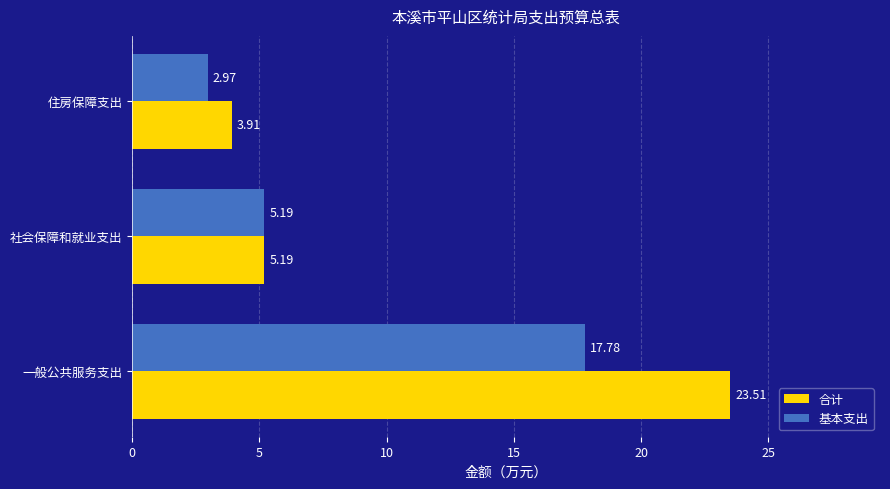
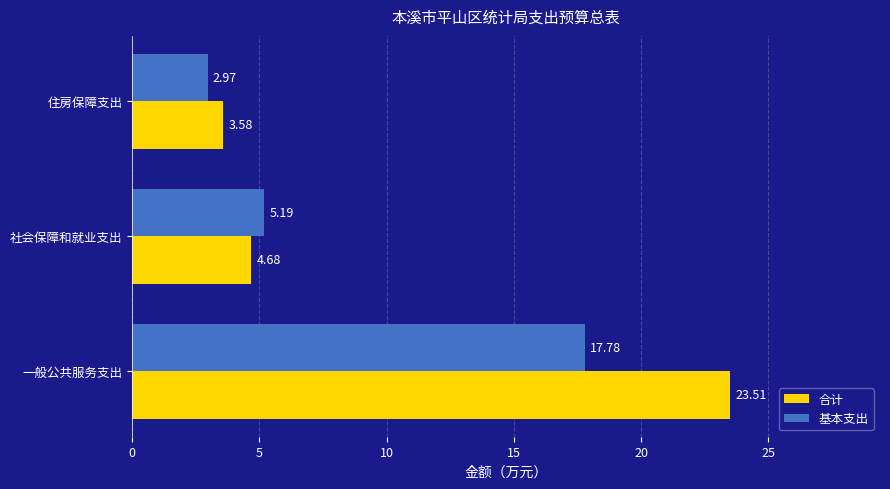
合计, 住房保障支出: 3.91 -> 3.58
合计, 社会保障和就业支出: 5.19 -> 4.68
